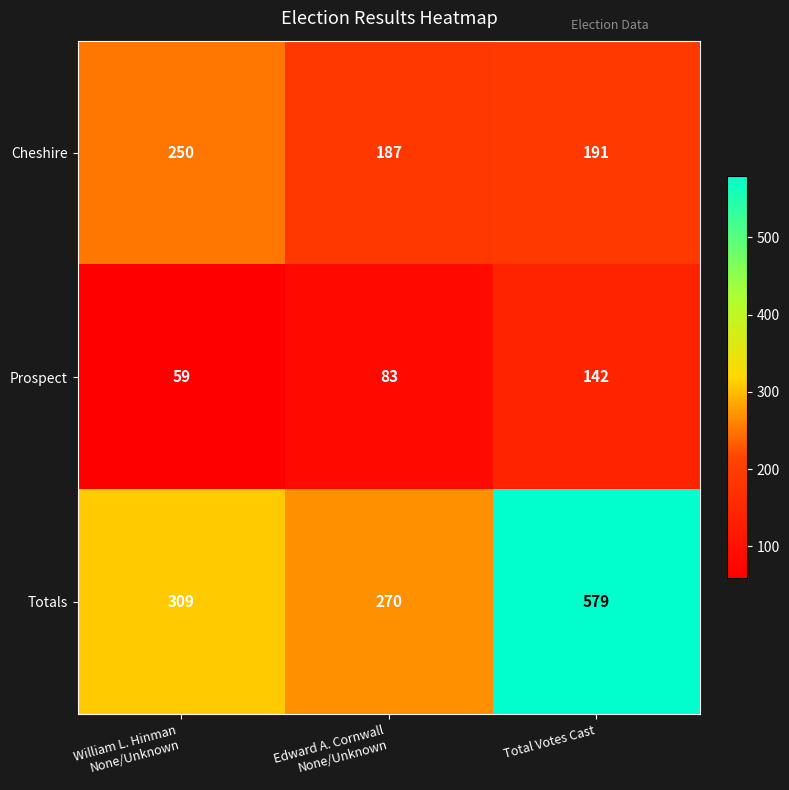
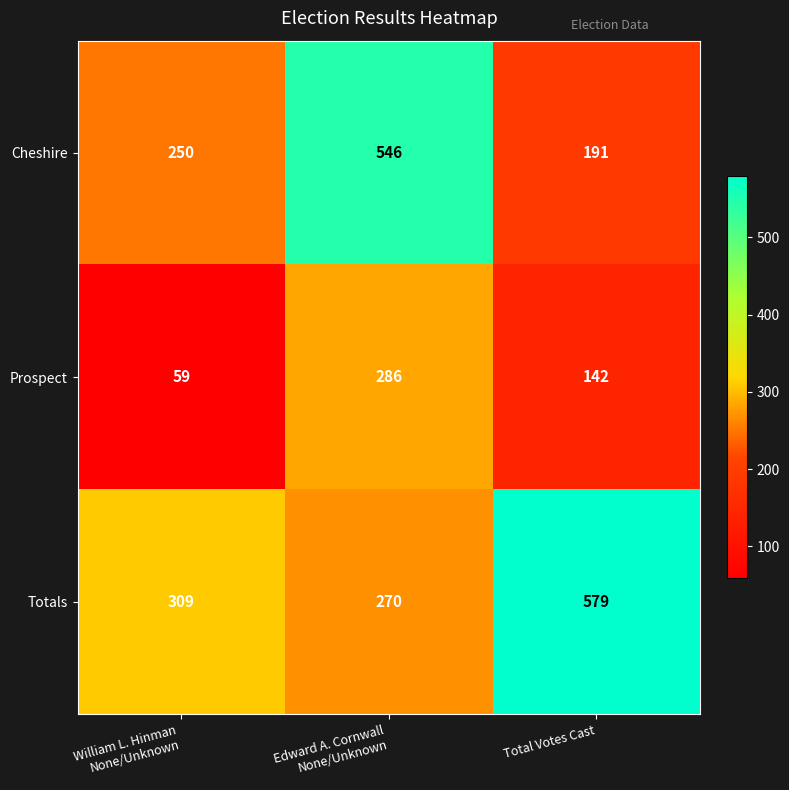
Cheshire, Edward A. Cornwall None/Unknown: 187 -> 546
Prospect, Edward A. Cornwall None/Unknown: 83 -> 286
